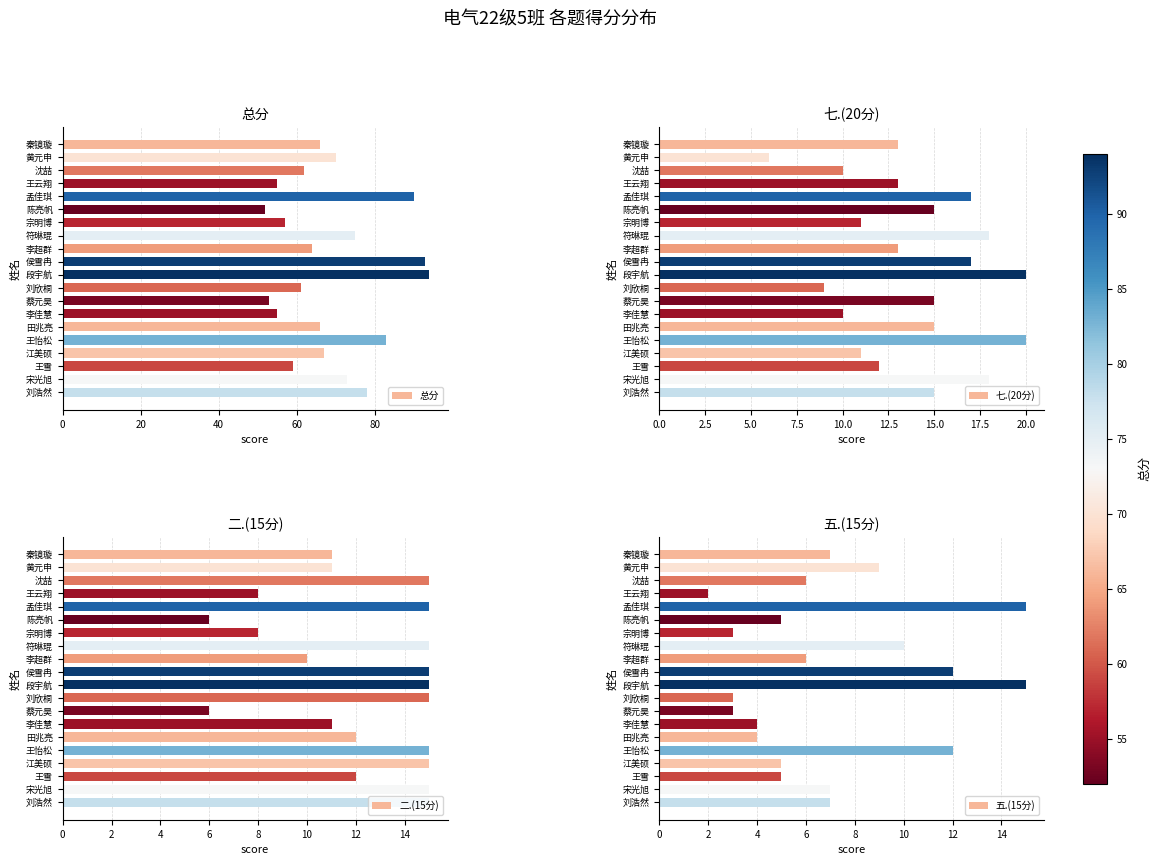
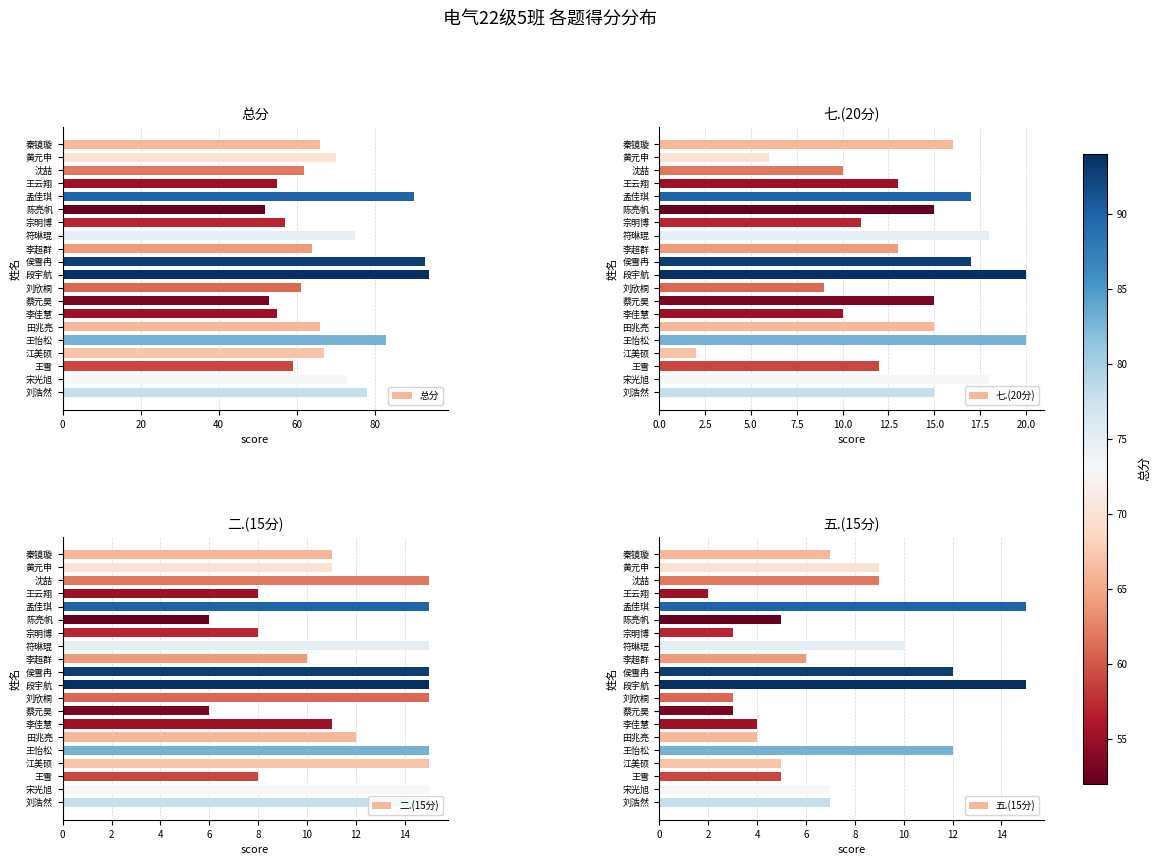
七.(20分), 秦镜璇: 13 -> 16
七.(20分), 江美硕: 11 -> 2
二.(15分), 王雪: 12 -> 8
五.(15分), 沈喆: 6 -> 9
